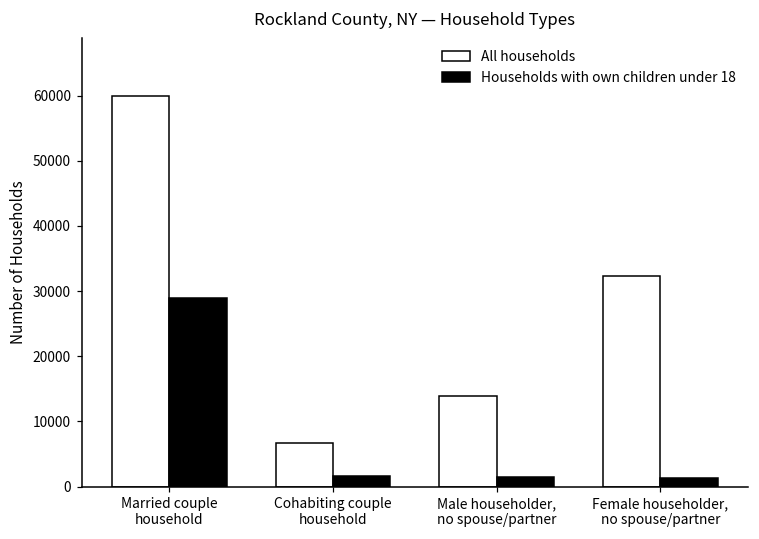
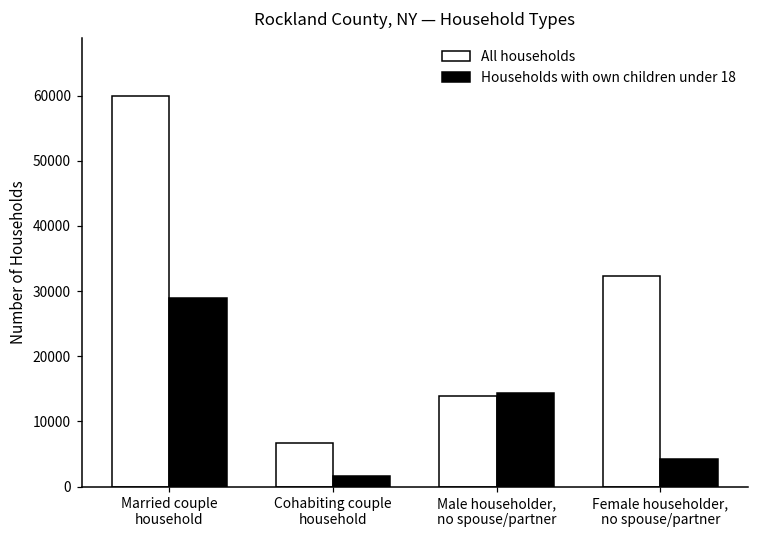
Households with own children under 18, Male householder, no spouse/partner: 1000 -> 14000
Households with own children under 18, Female householder, no spouse/partner: 1000 -> 4000
